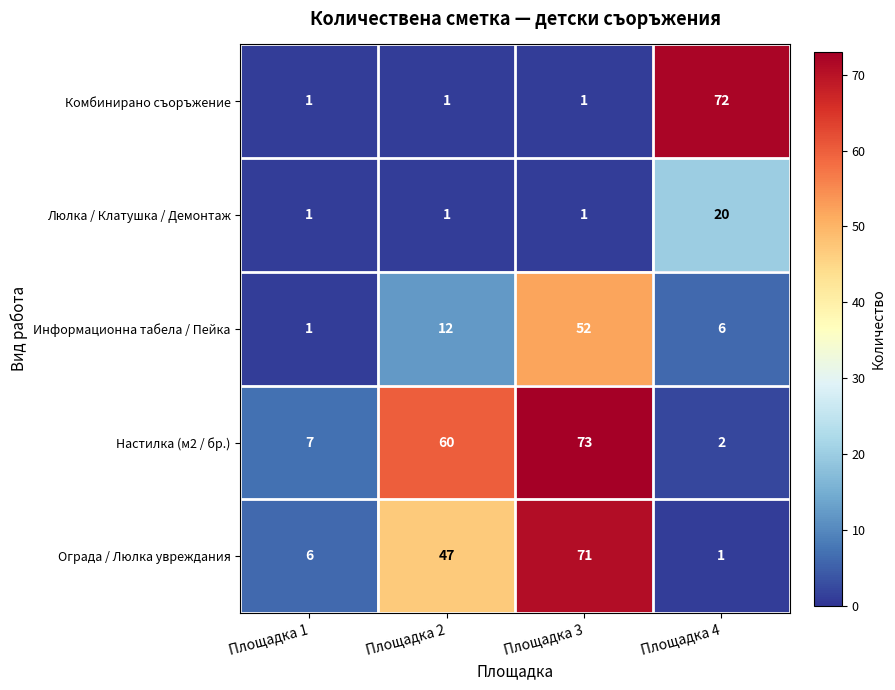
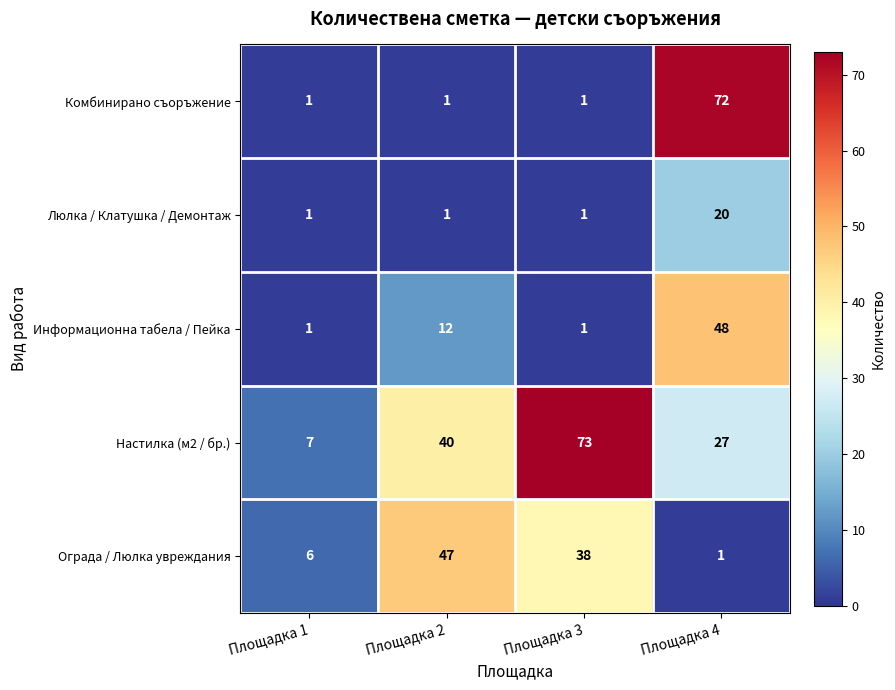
Информационна табела / Пейка, Площадка 3: 52 -> 1
Информационна табела / Пейка, Площадка 4: 6 -> 48
Настилка (м2 / бр.), Площадка 2: 60 -> 40
Настилка (м2 / бр.), Площадка 4: 2 -> 27
Ограда / Люлка увреждания, Площадка 3: 71 -> 38
